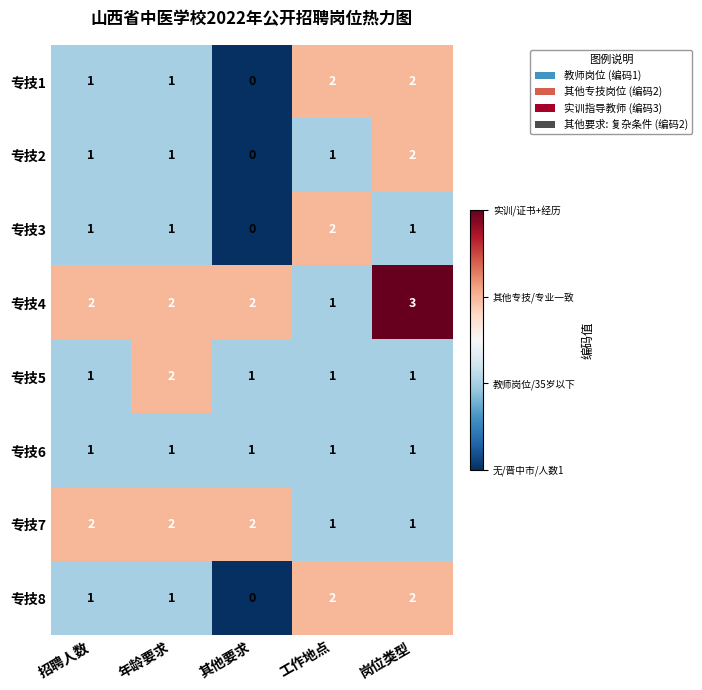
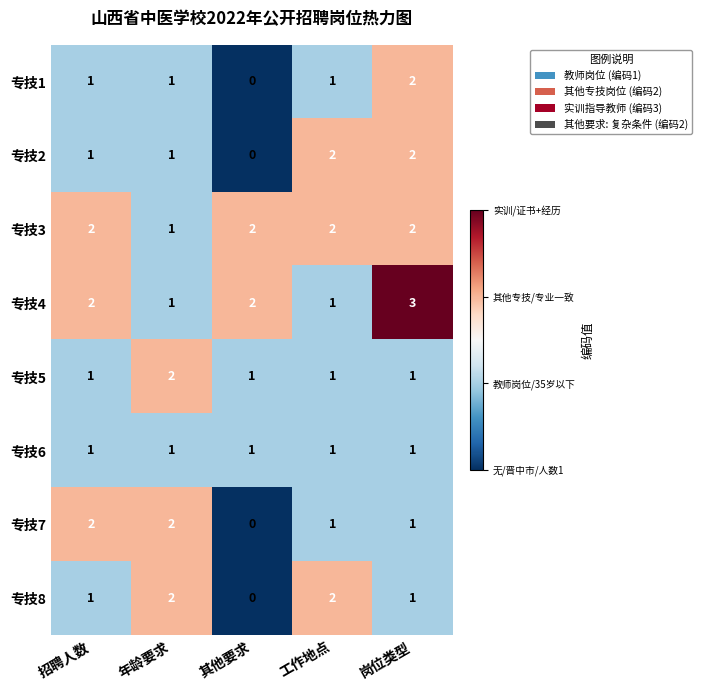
专技1, 工作地点: 2 -> 1
专技2, 工作地点: 1 -> 2
专技3, 招聘人数: 1 -> 2
专技3, 其他要求: 0 -> 2
专技3, 岗位类型: 1 -> 2
专技4, 年龄要求: 2 -> 1
专技7, 其他要求: 2 -> 0
专技8, 年龄要求: 1 -> 2
专技8, 岗位类型: 2 -> 1
